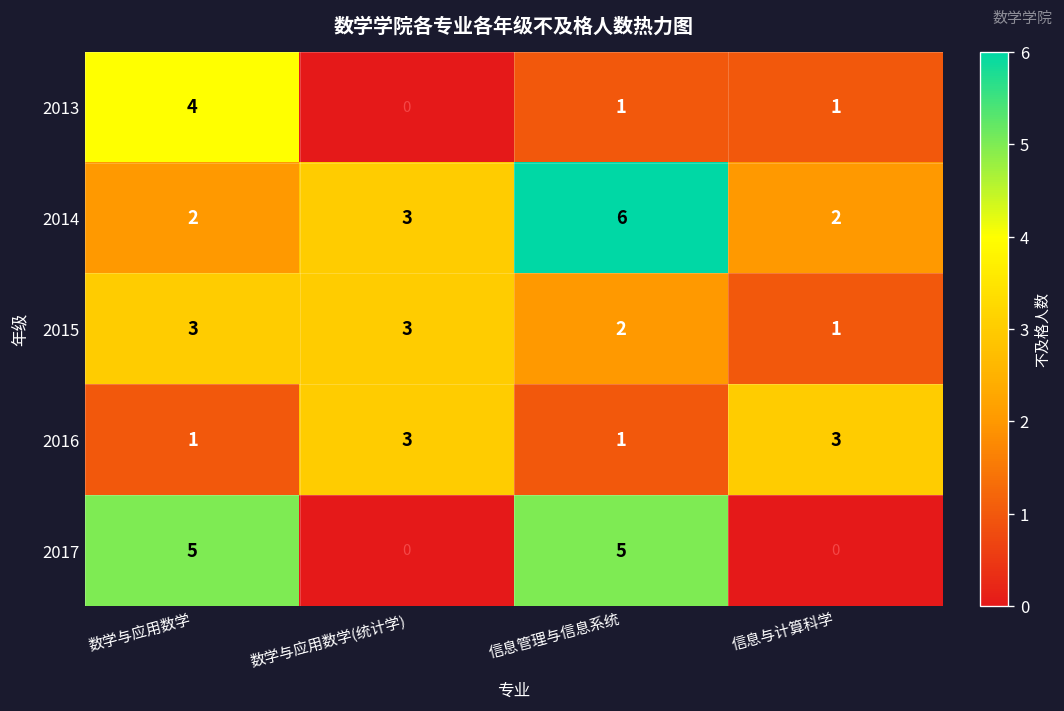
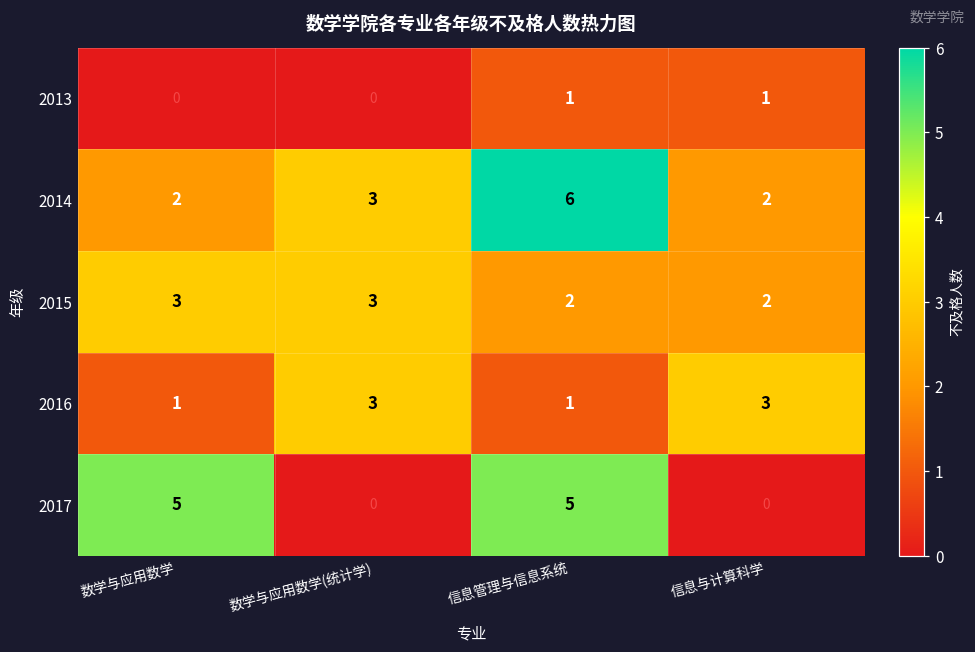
2013, 数学与应用数学: 4 -> 0
2015, 信息与计算科学: 1 -> 2
